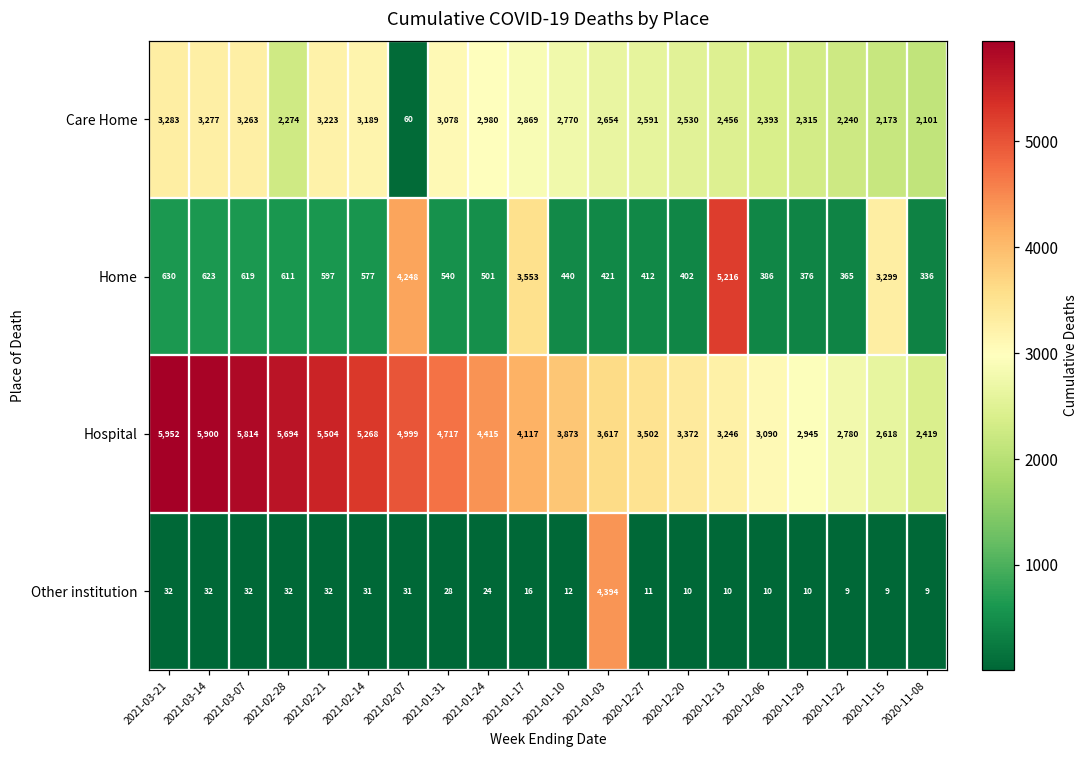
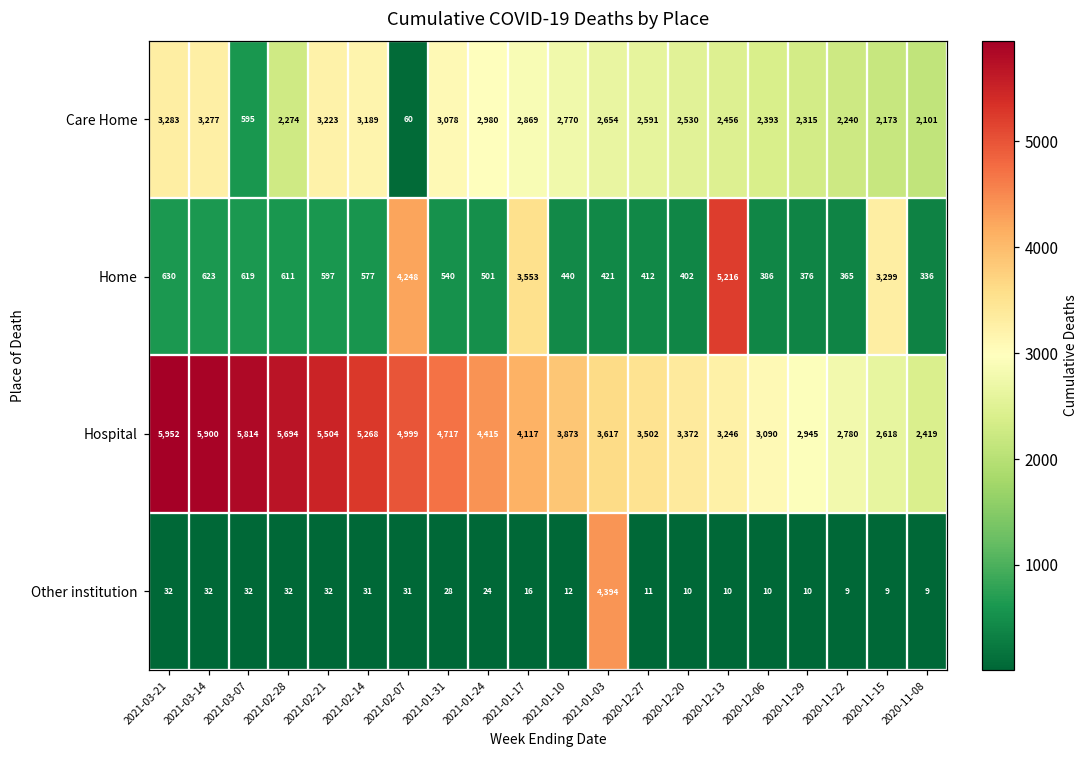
Care Home, 2021-03-07: 3,263 -> 595
